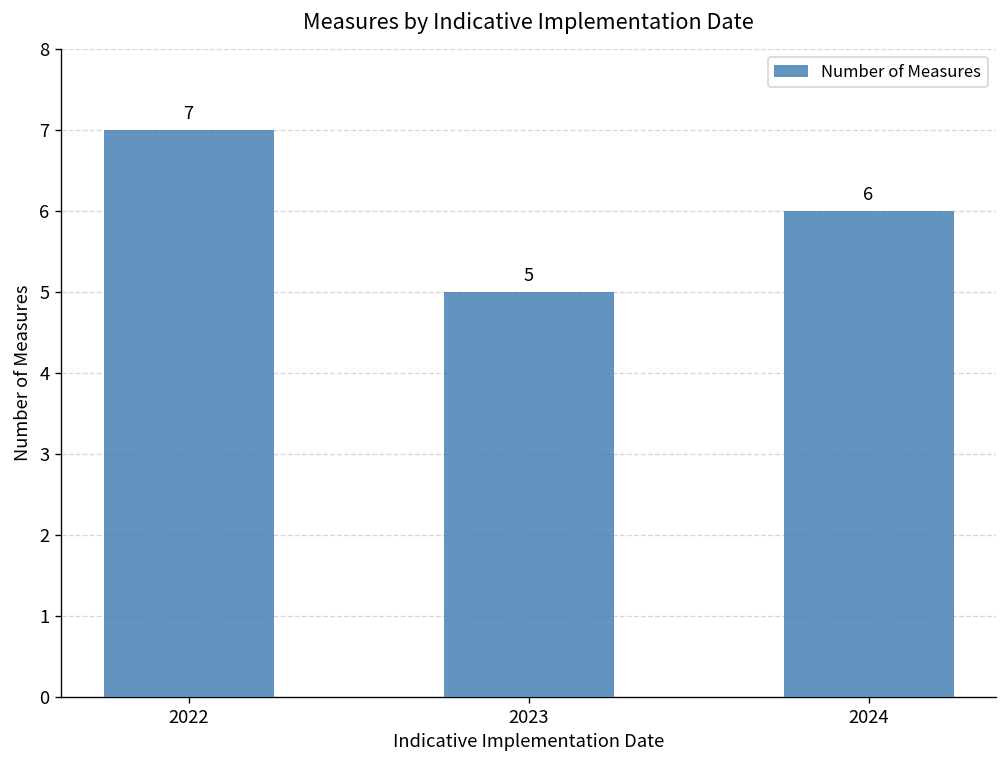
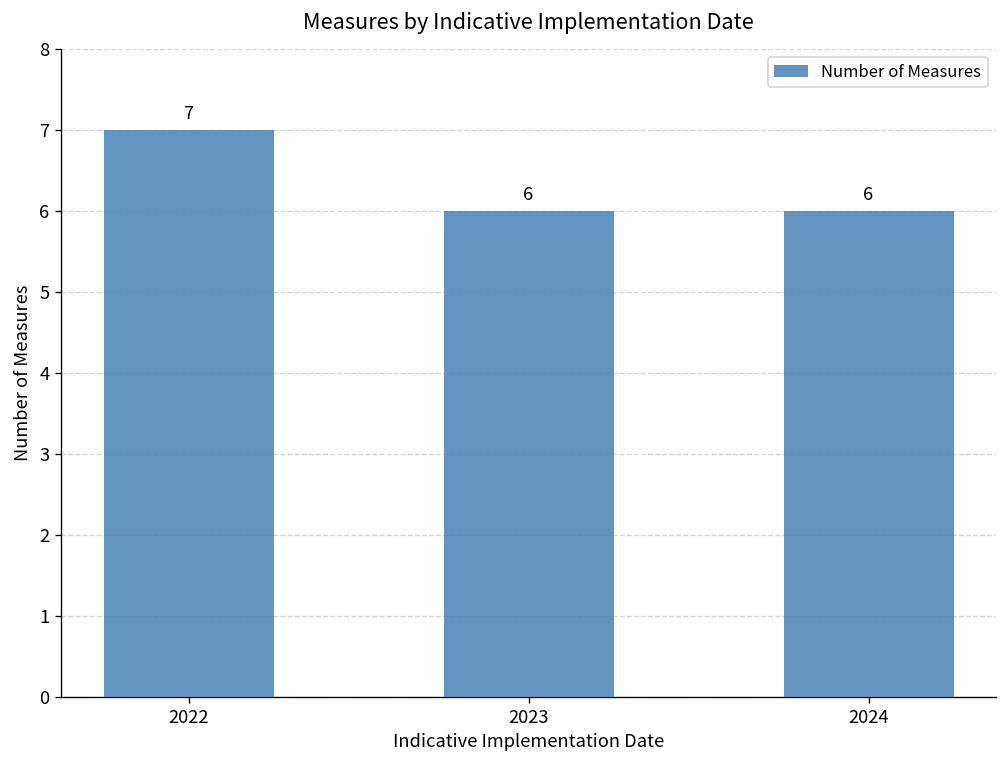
2023: 5 -> 6
